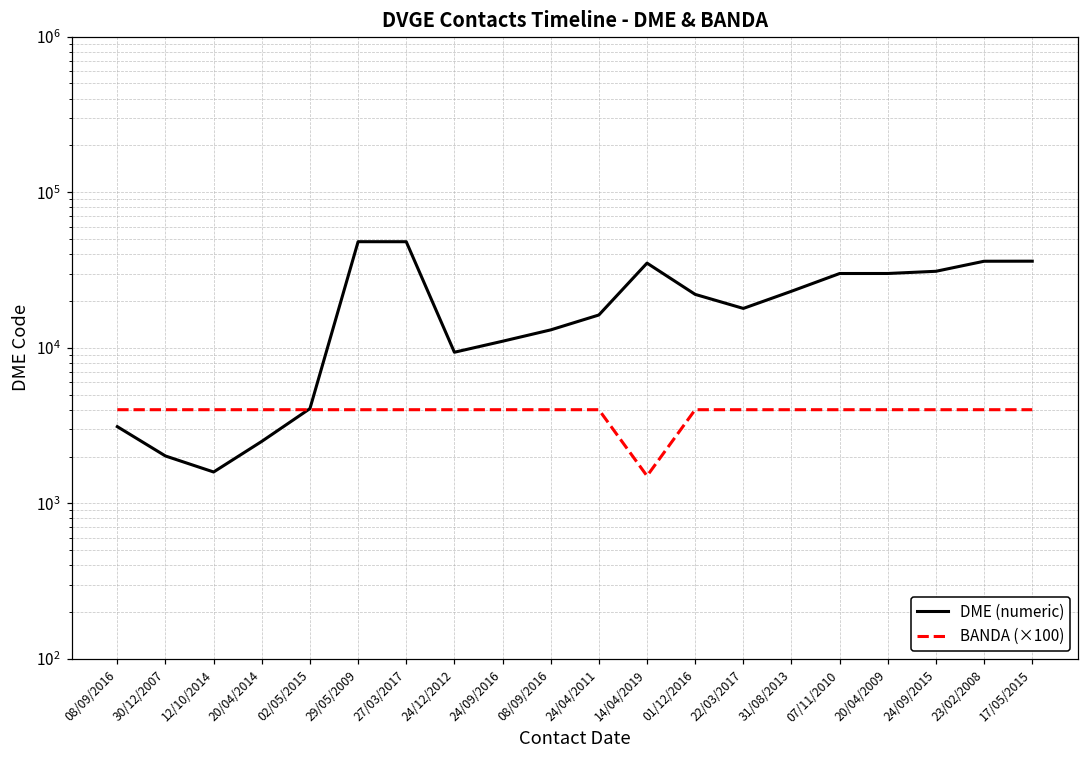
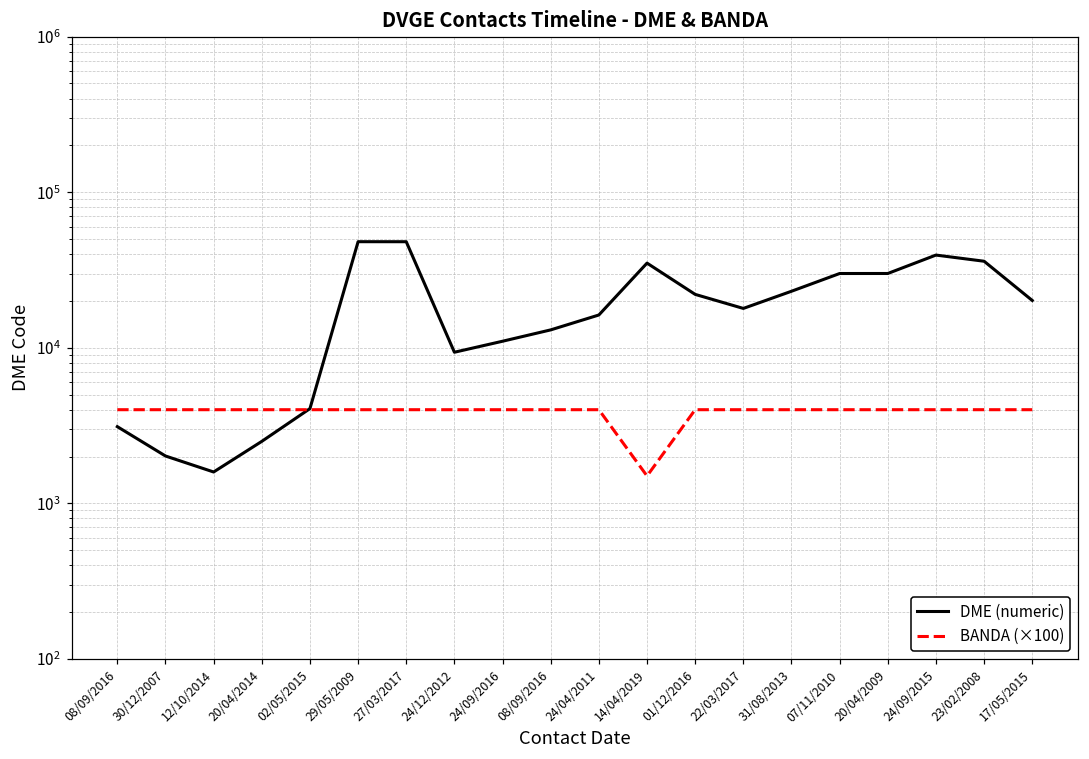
DME (numeric), 24/09/2015: 31000 -> 39000
DME (numeric), 17/05/2015: 36000 -> 20000
